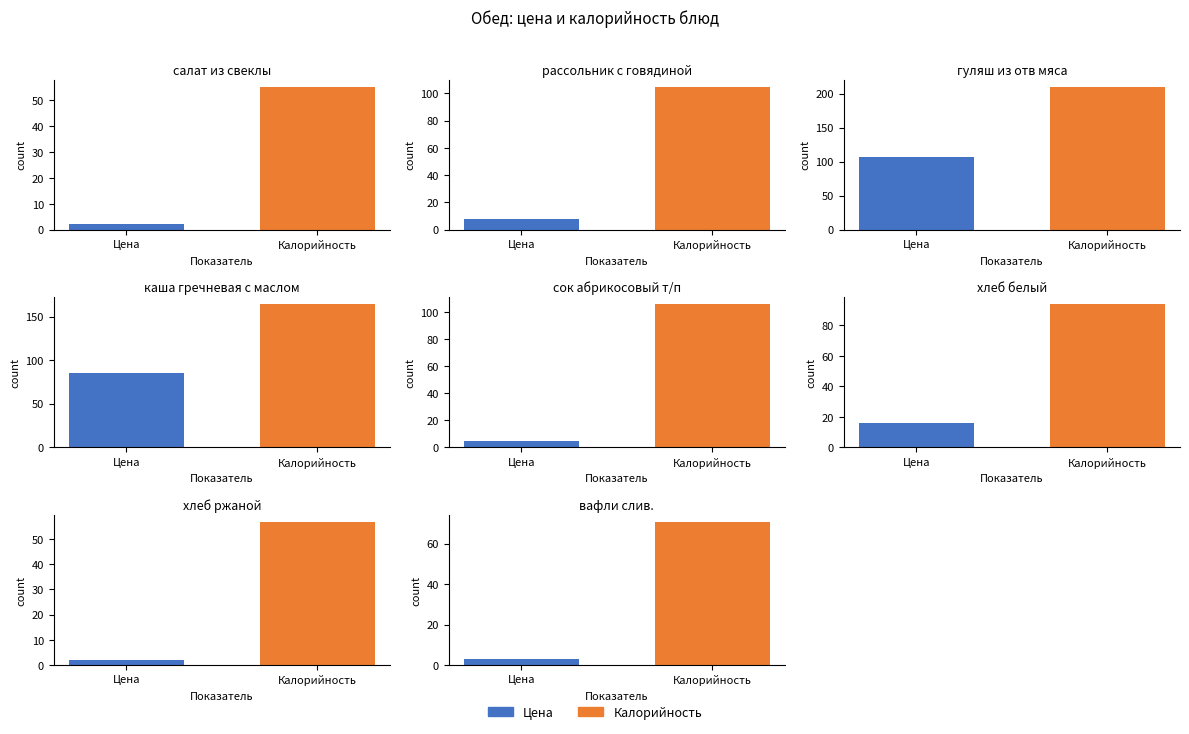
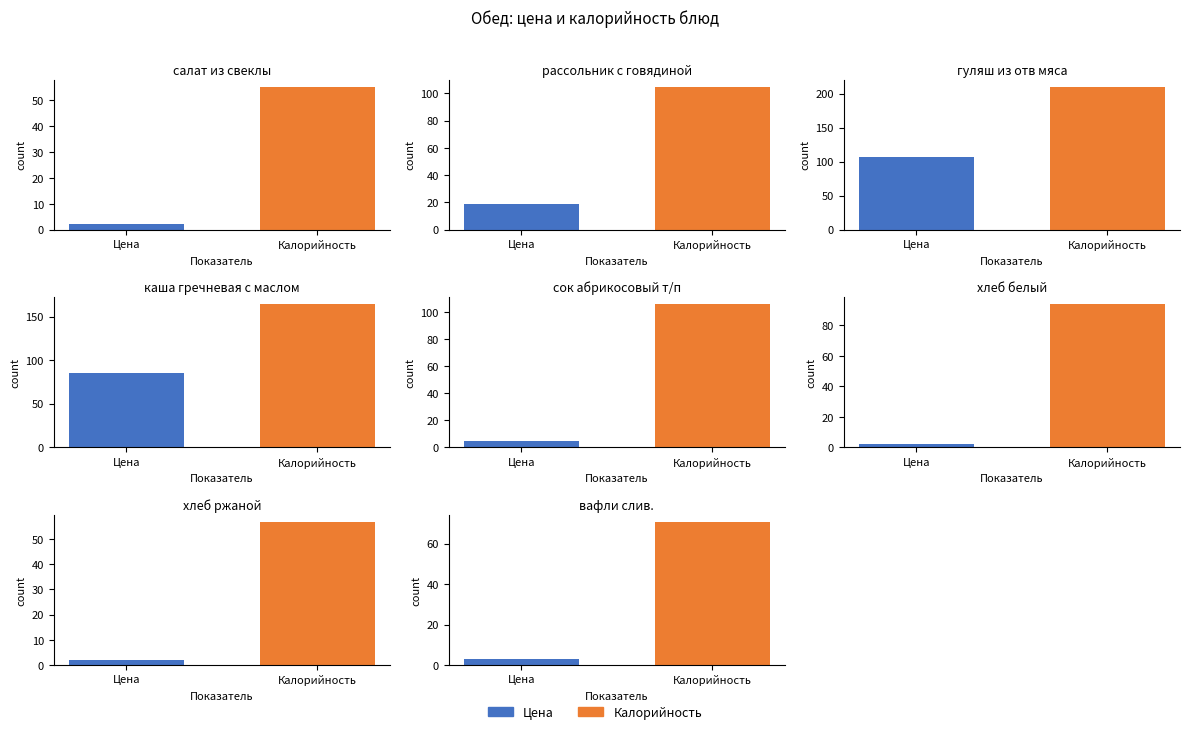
рассольник с говядиной, Цена: 8 -> 19
хлеб белый, Цена: 16 -> 2
